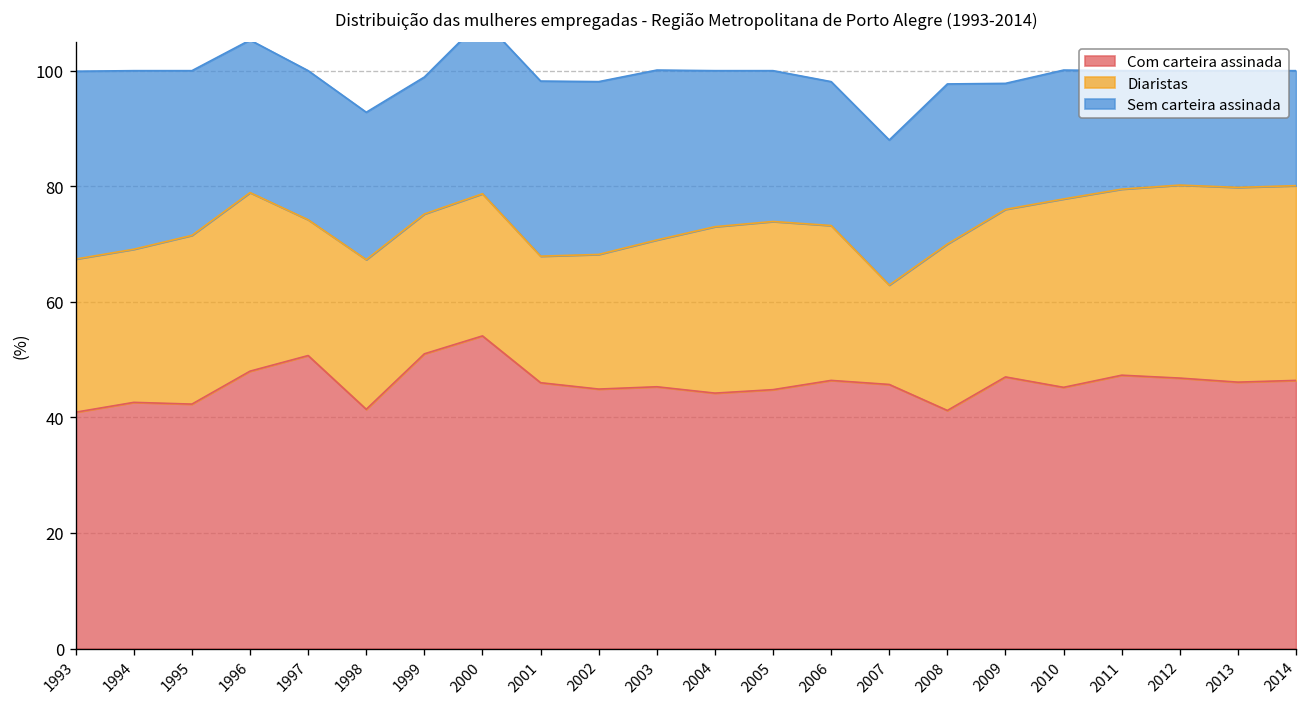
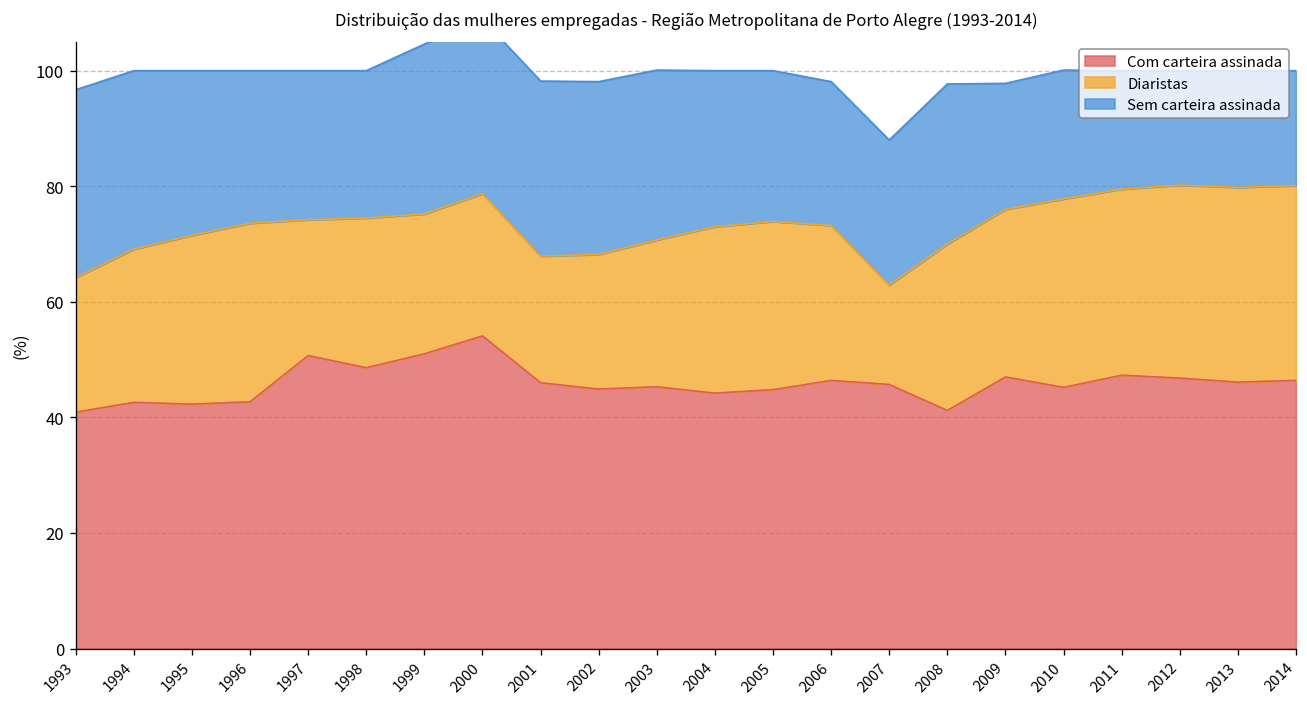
Diaristas, 1993: 27 -> 23
Com carteira assinada, 1996: 48 -> 43
Com carteira assinada, 1998: 41 -> 49
Sem carteira assinada, 1999: 24 -> 29
